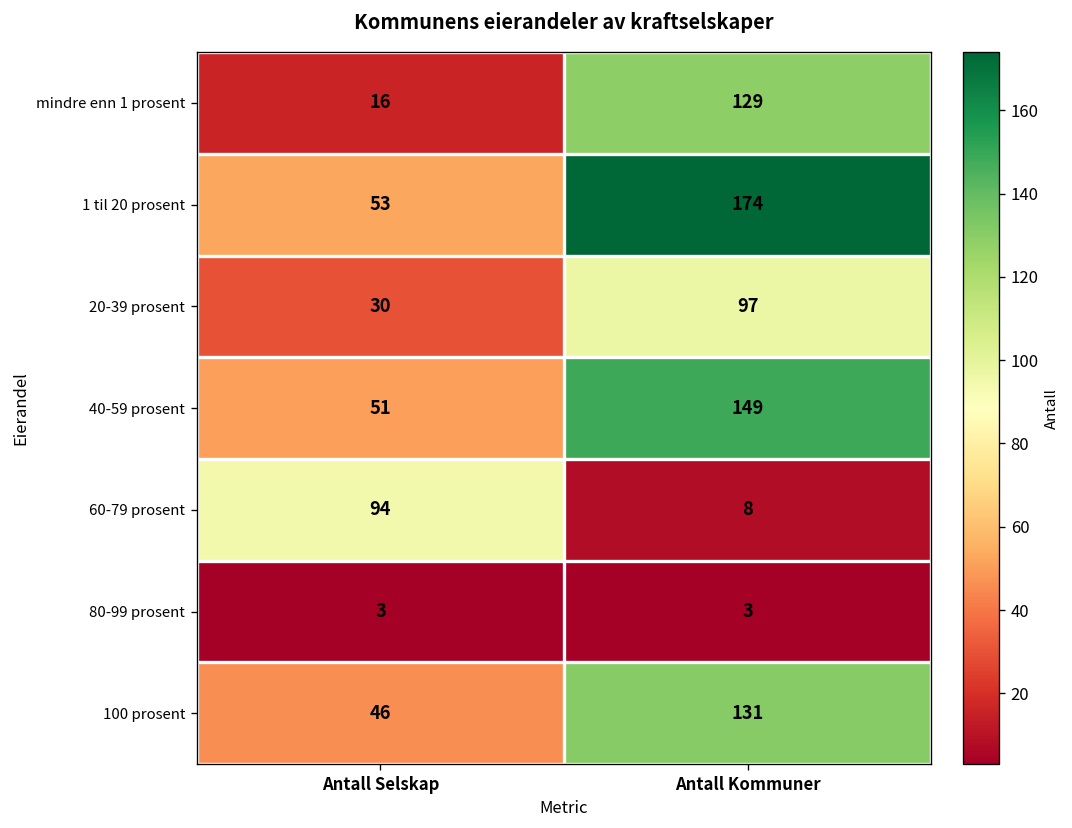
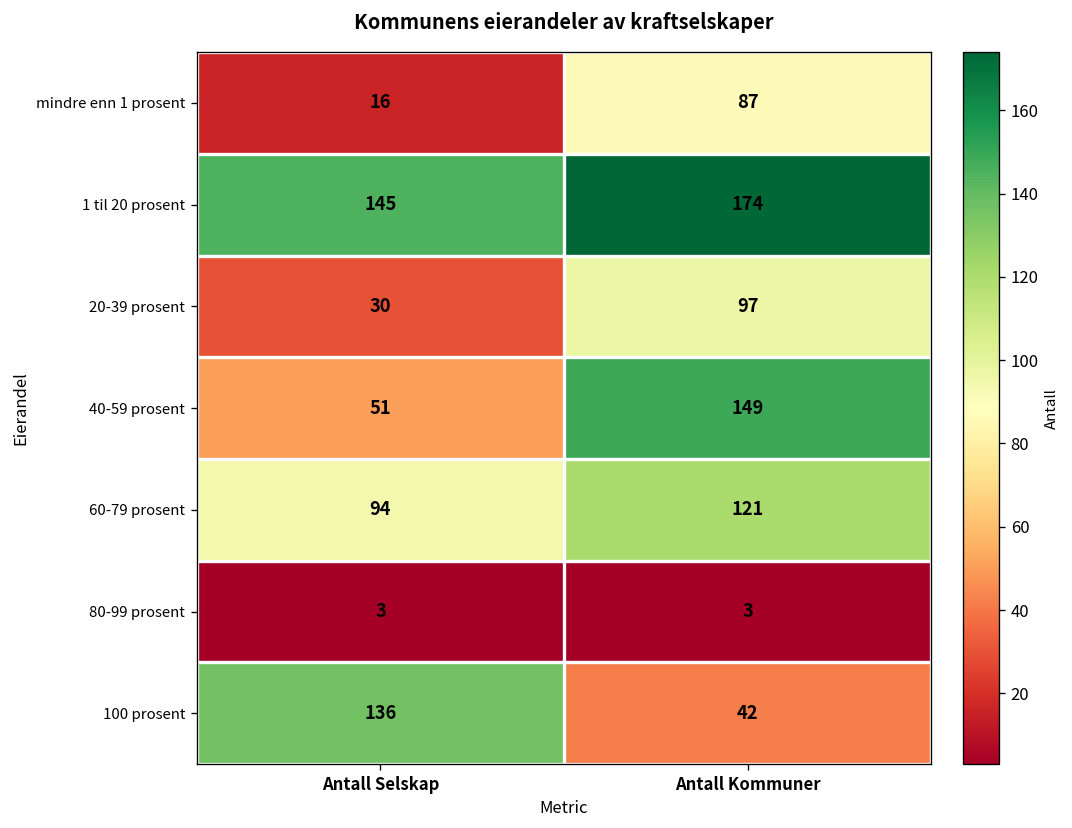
mindre enn 1 prosent, Antall Kommuner: 129 -> 87
1 til 20 prosent, Antall Selskap: 53 -> 145
60-79 prosent, Antall Kommuner: 8 -> 121
100 prosent, Antall Selskap: 46 -> 136
100 prosent, Antall Kommuner: 131 -> 42
